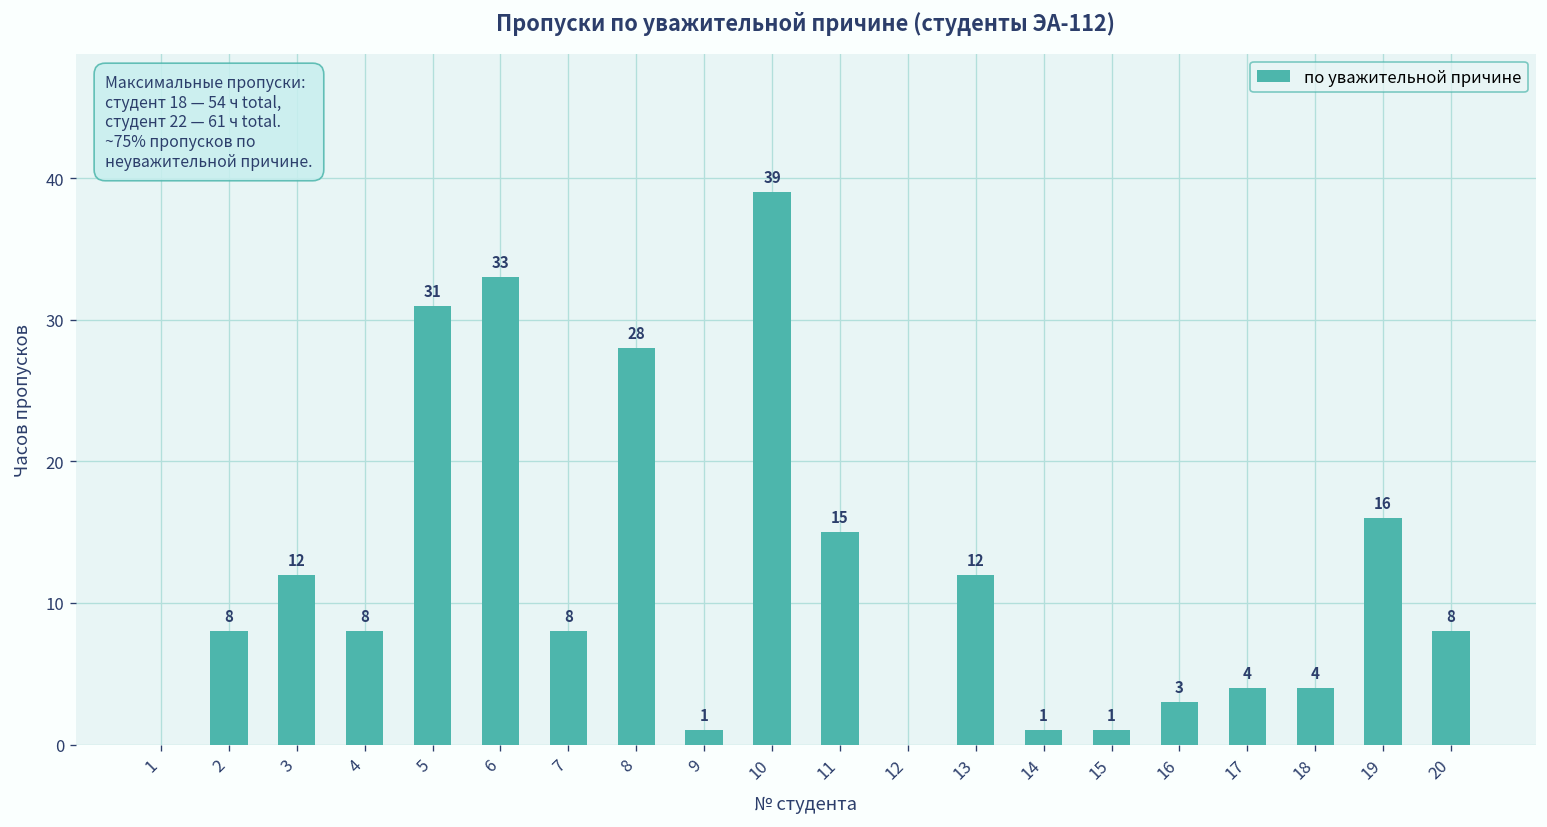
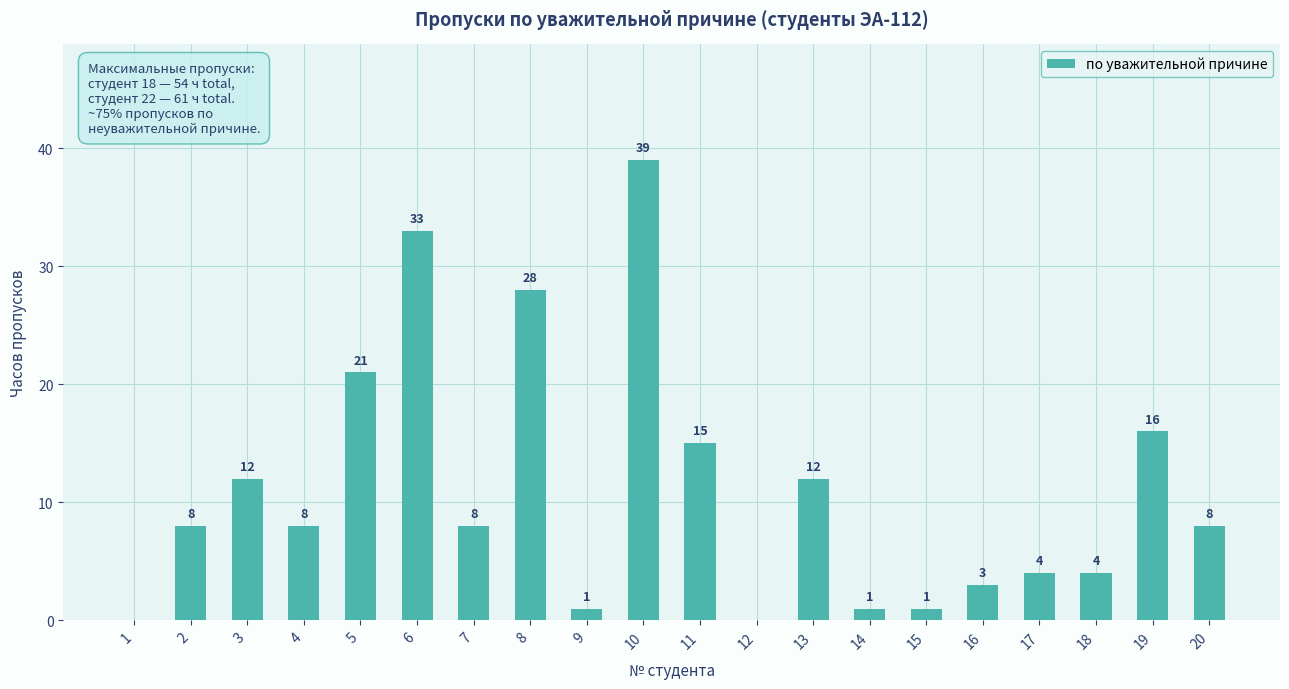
5: 31 -> 21
